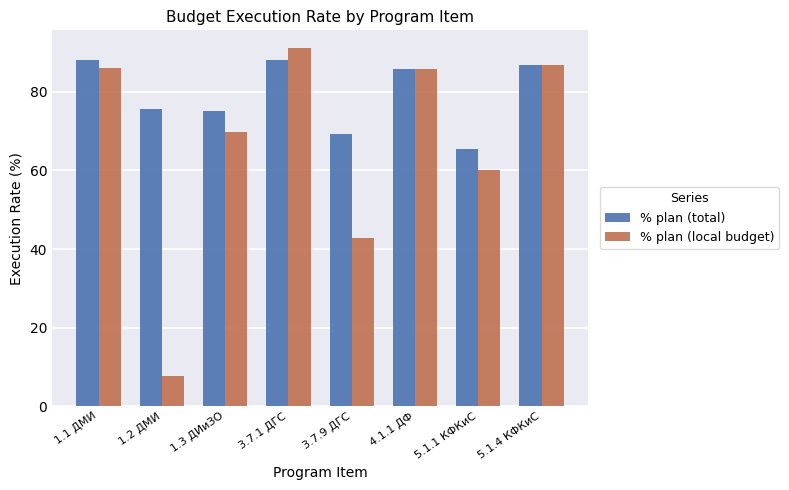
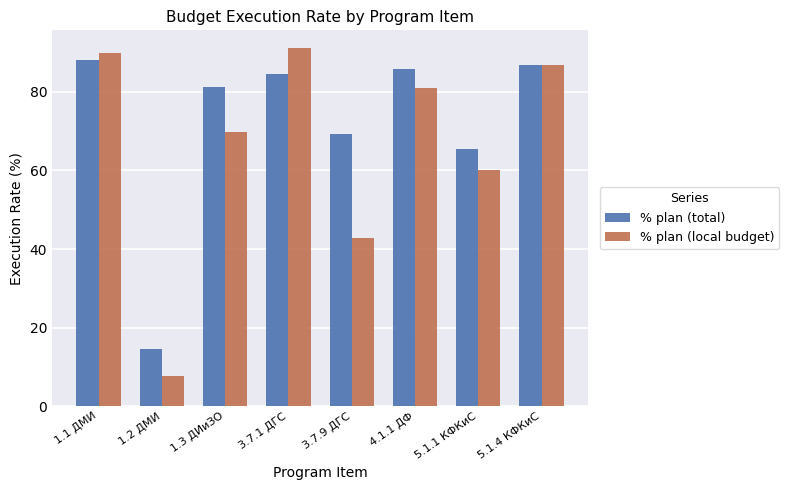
% plan (local budget), 1.1 ДМИ: 86 -> 90
% plan (total), 1.2 ДМИ: 76 -> 14
% plan (total), 1.3 ДИиЗО: 75 -> 81
% plan (total), 3.7.1 ДГС: 88 -> 85
% plan (local budget), 4.1.1 ДФ: 86 -> 81
